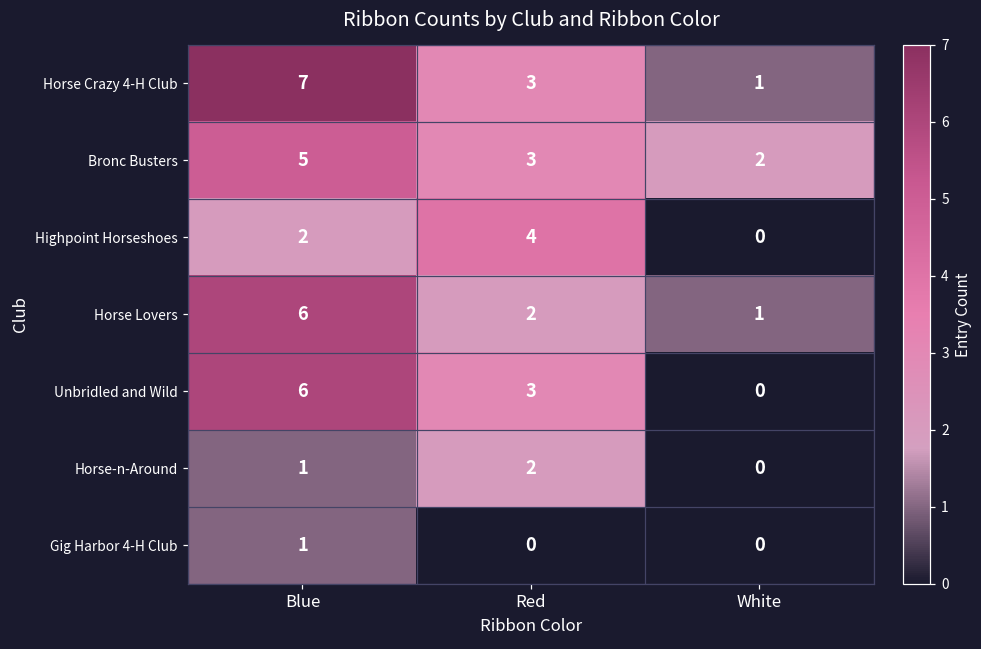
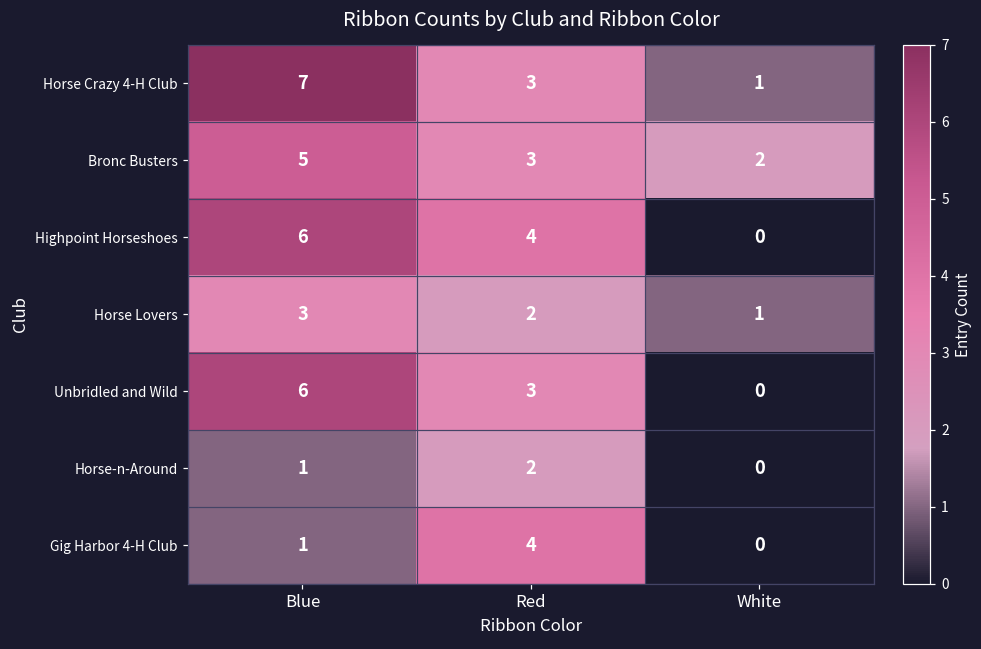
Highpoint Horseshoes, Blue: 2 -> 6
Horse Lovers, Blue: 6 -> 3
Gig Harbor 4-H Club, Red: 0 -> 4
